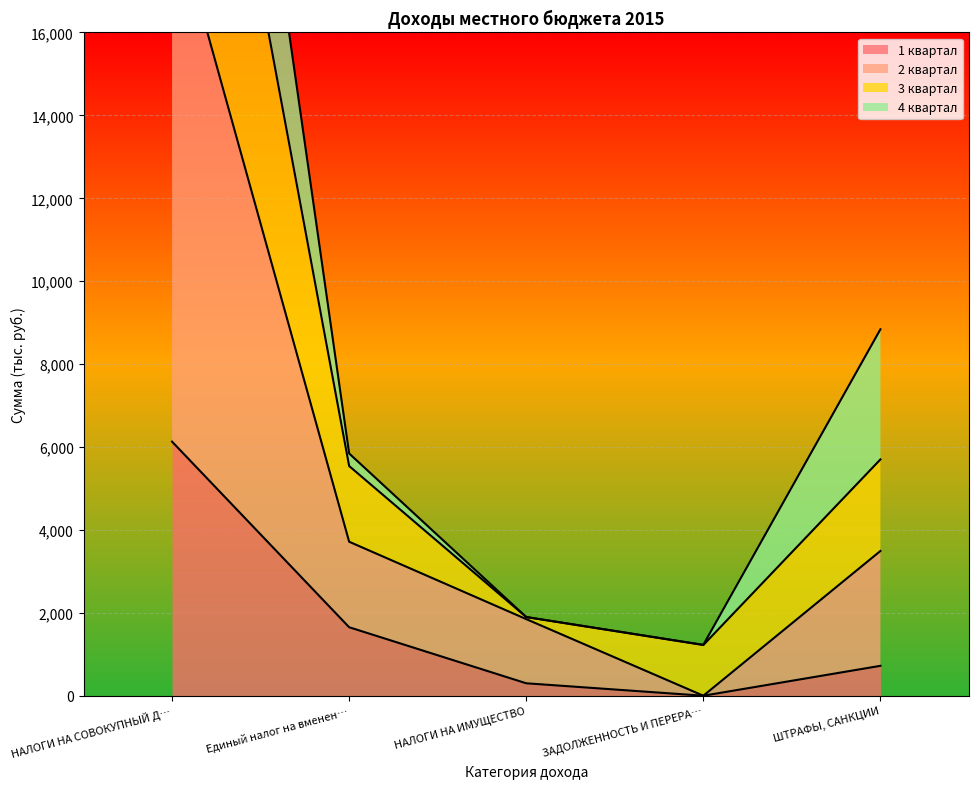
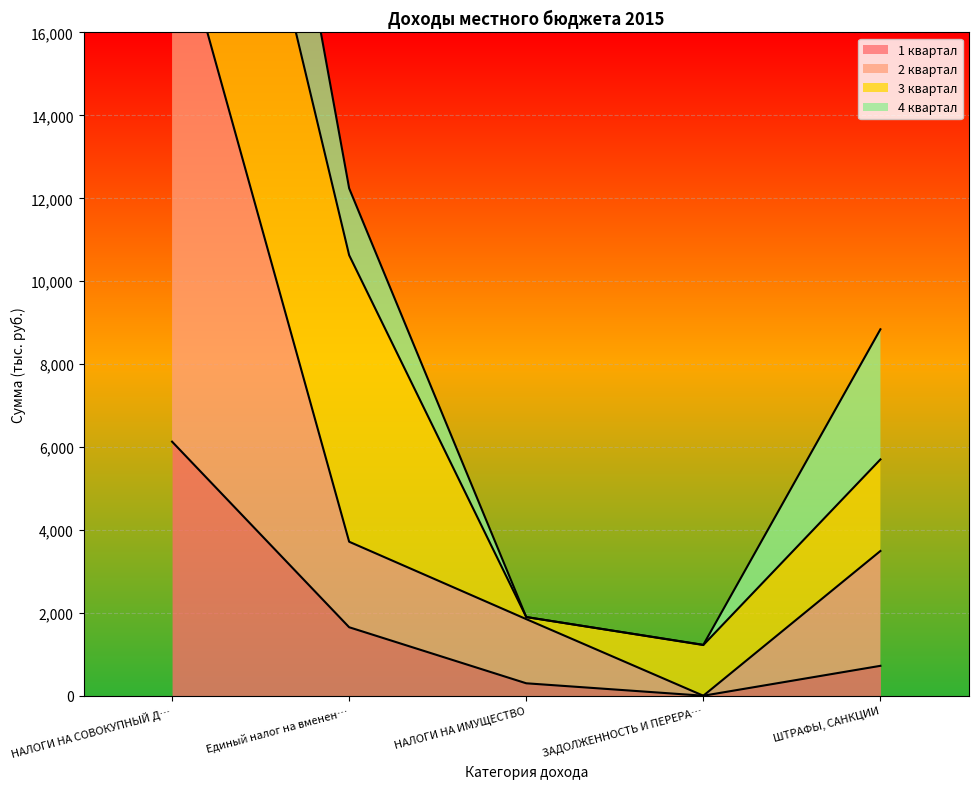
3 квартал, Единый налог на вменен…: 1,800 -> 6,900
4 квартал, Единый налог на вменен…: 300 -> 1,600
